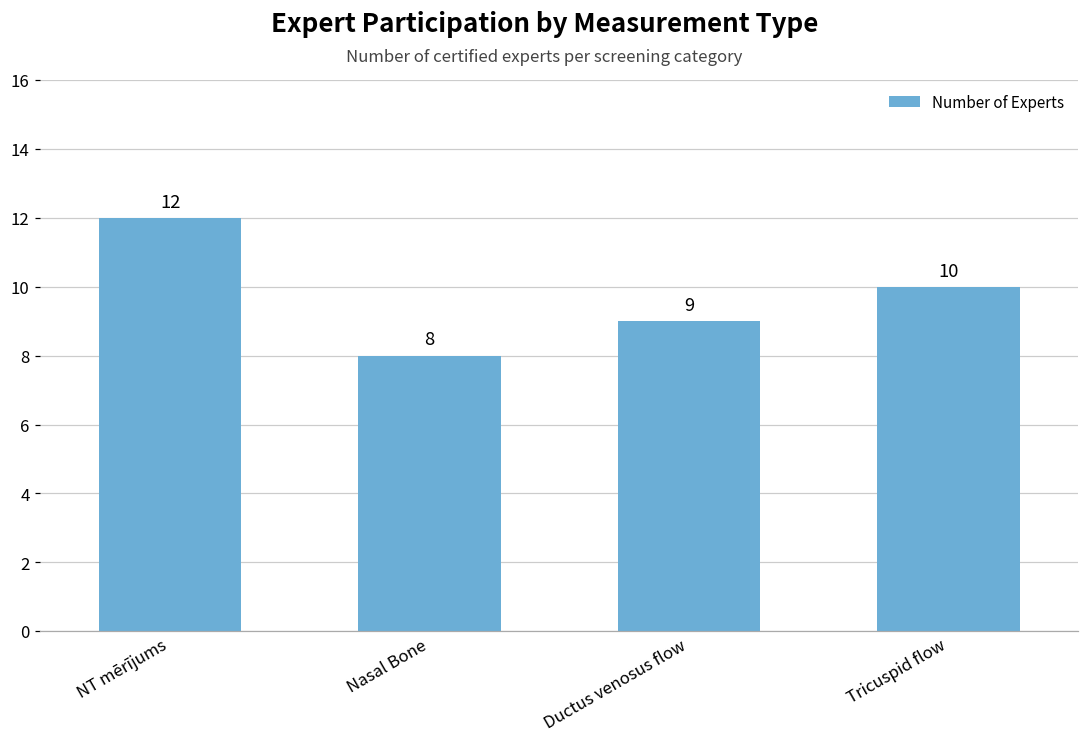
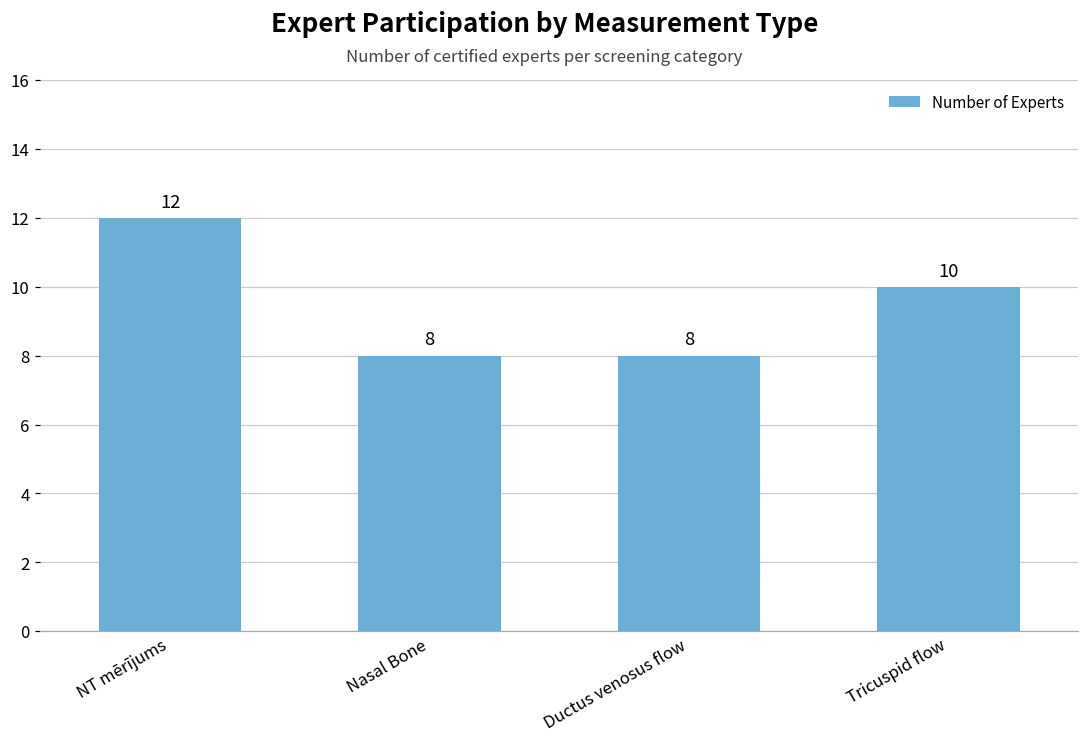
Ductus venosus flow: 9 -> 8
